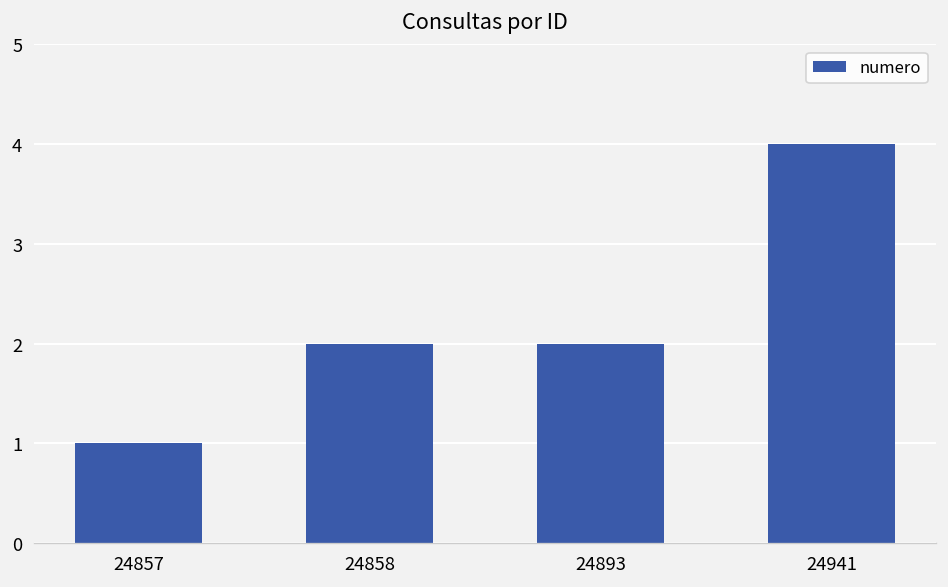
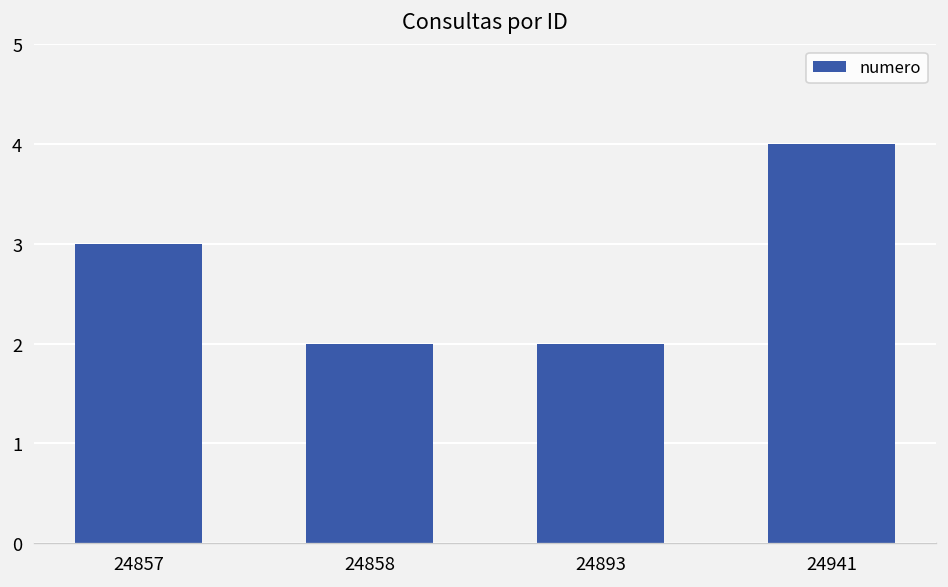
24857: 1 -> 3
